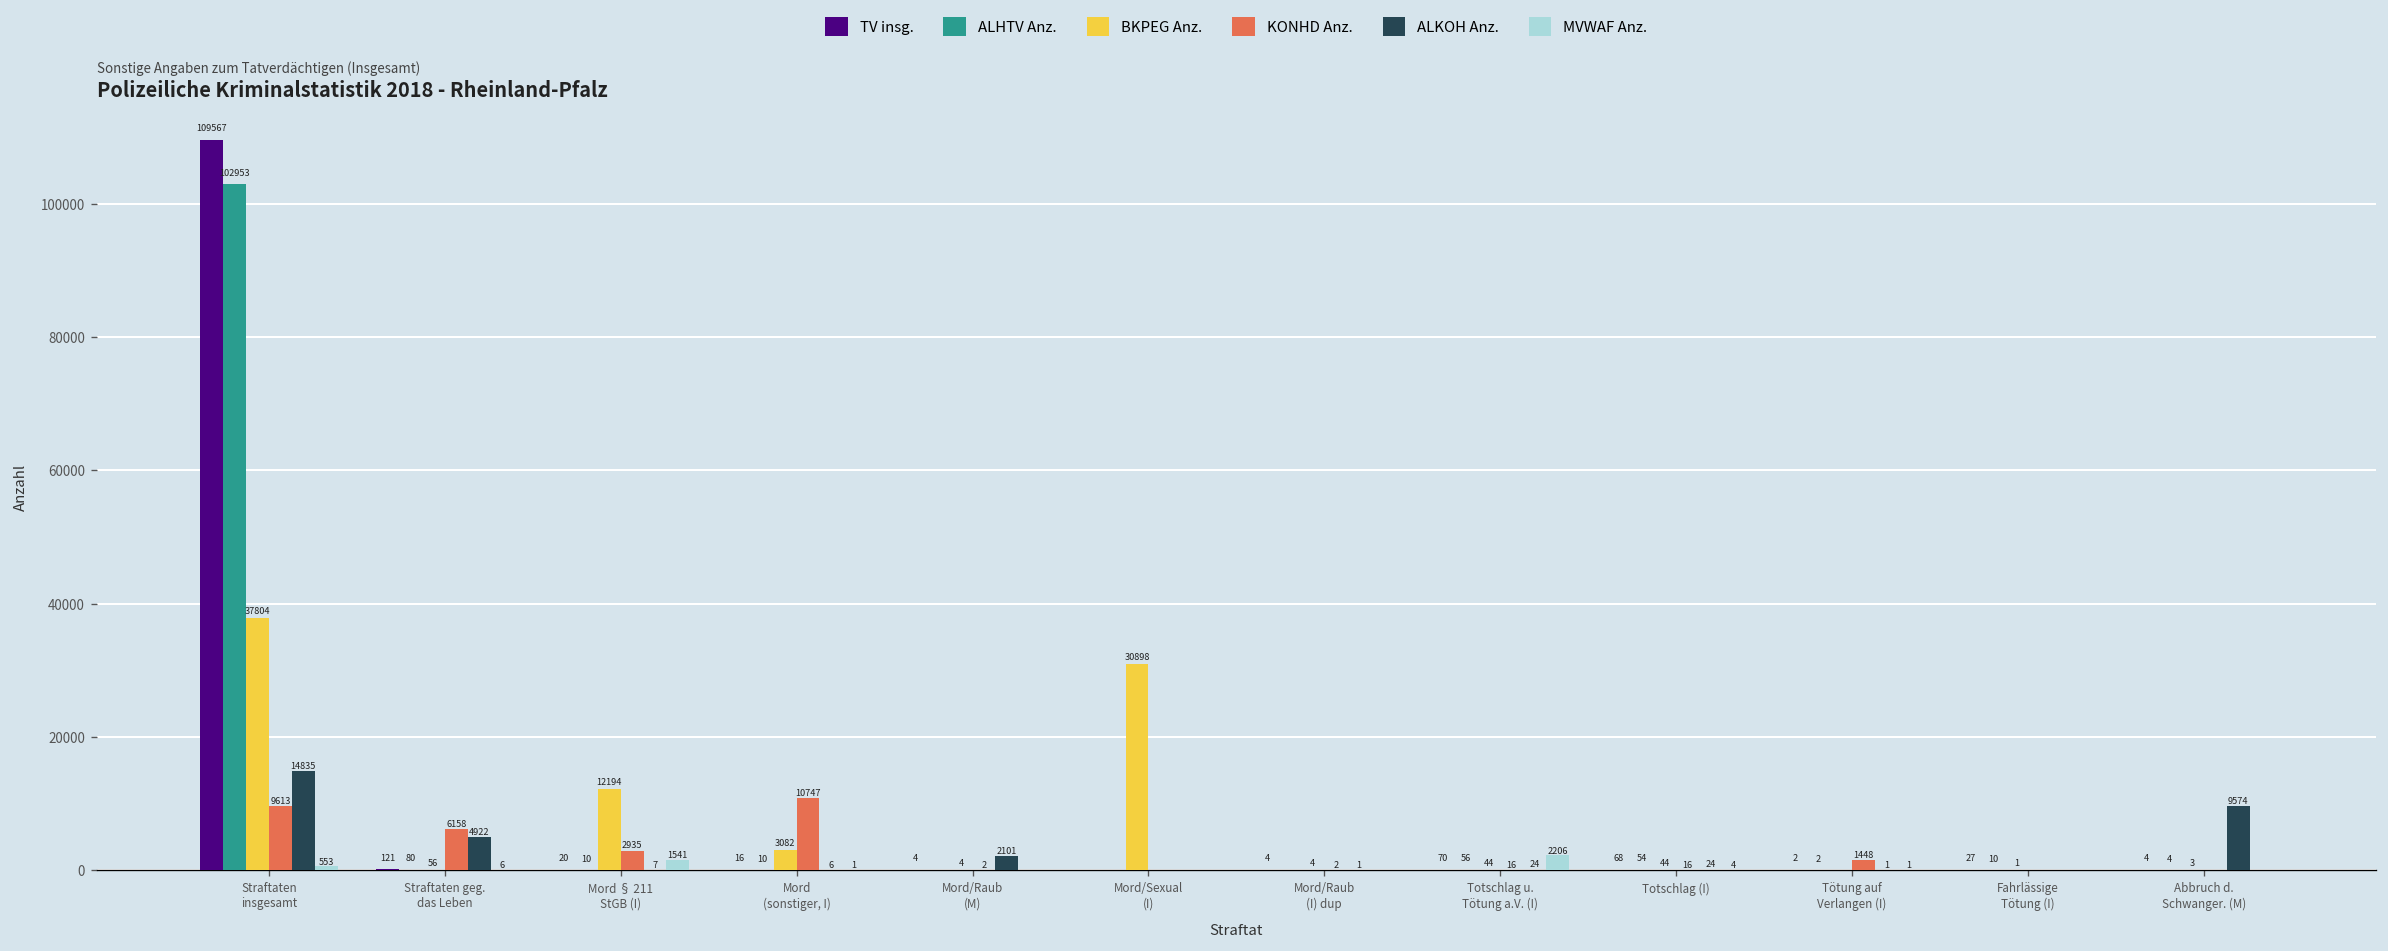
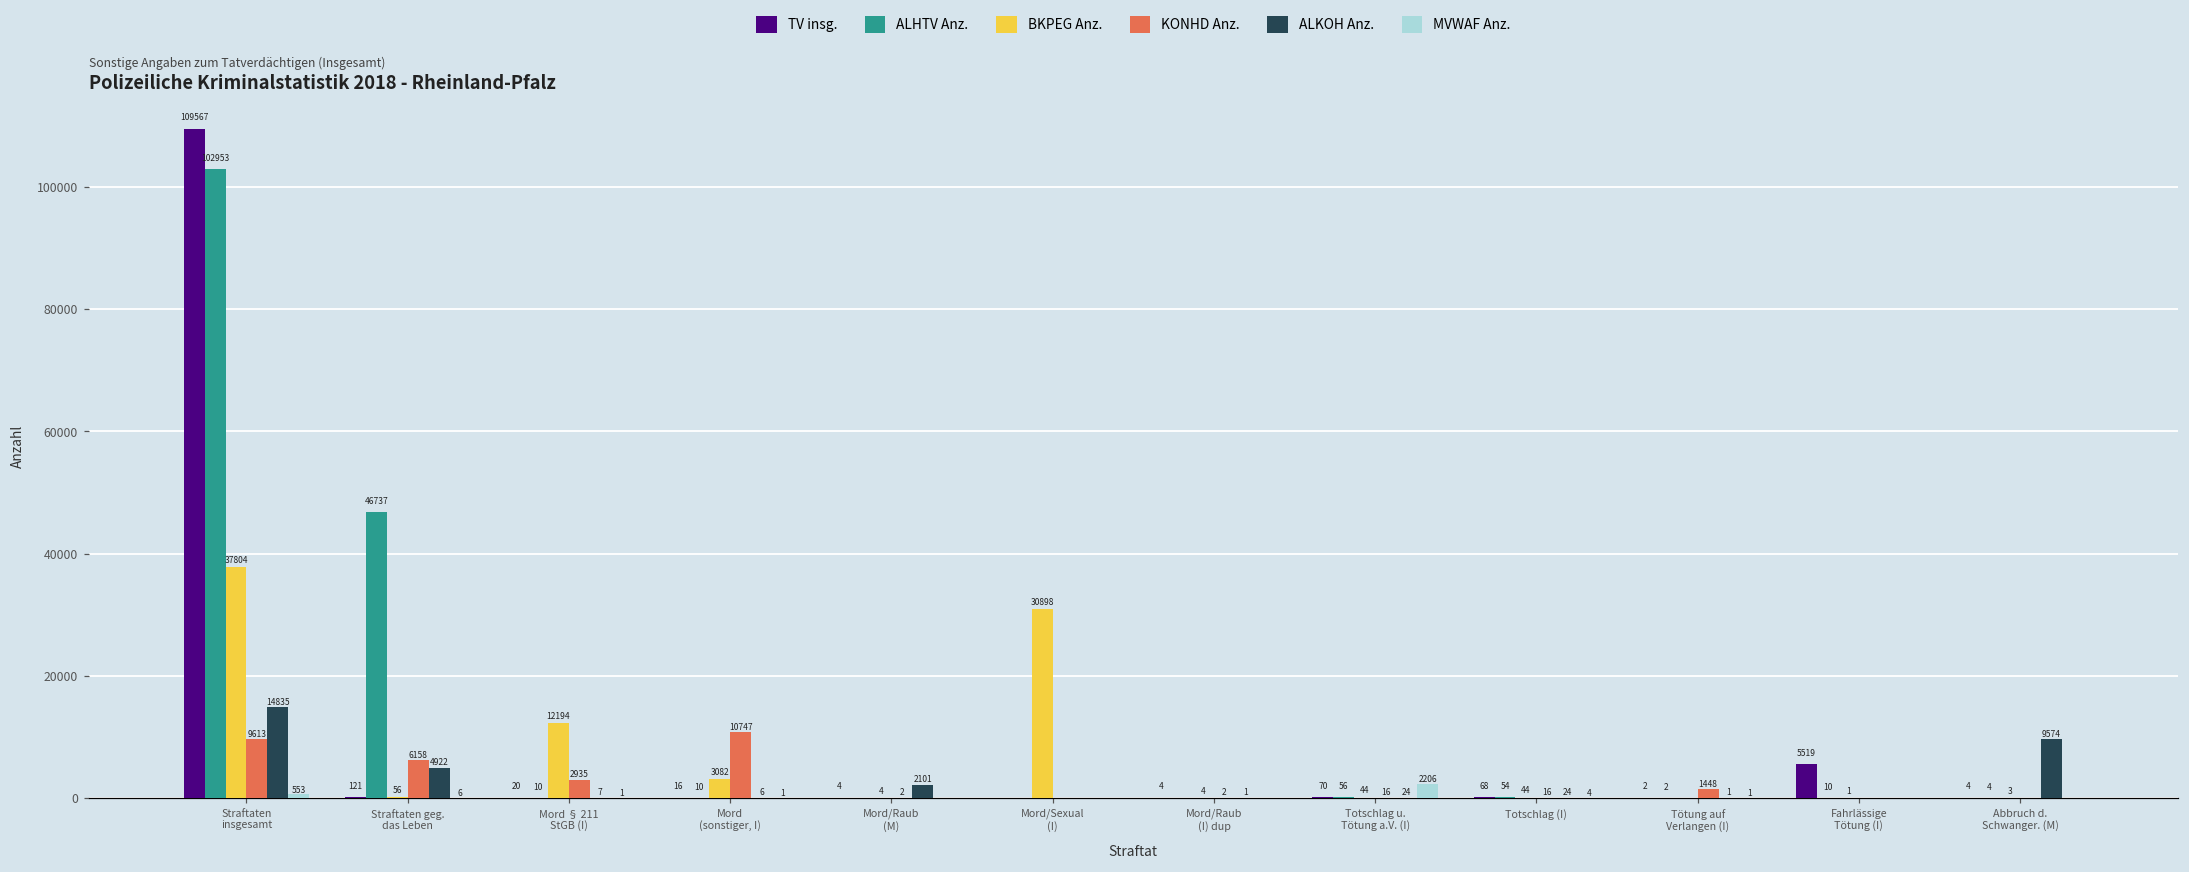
ALHTV Anz., Straftaten geg. das Leben: 80 -> 46737
MVWAF Anz., Mord § 211 StGB (I): 1541 -> 1
TV insg., Fahrlässige Tötung (I): 27 -> 5519
